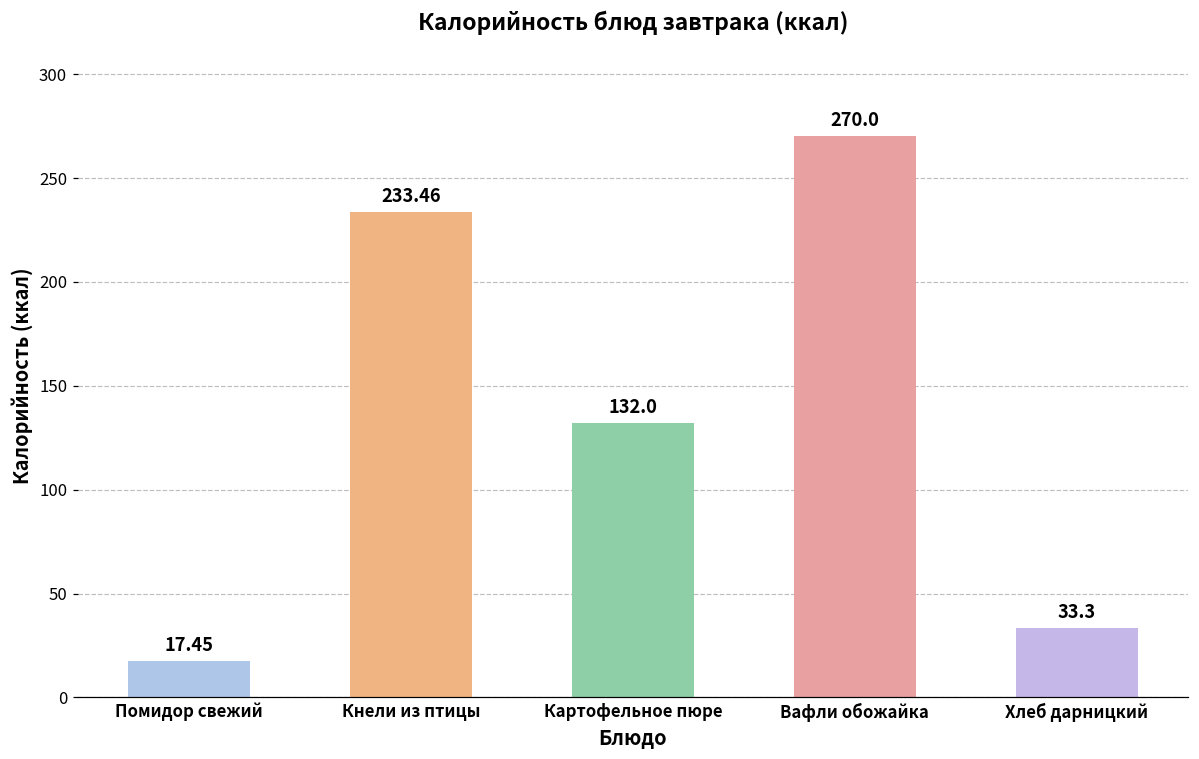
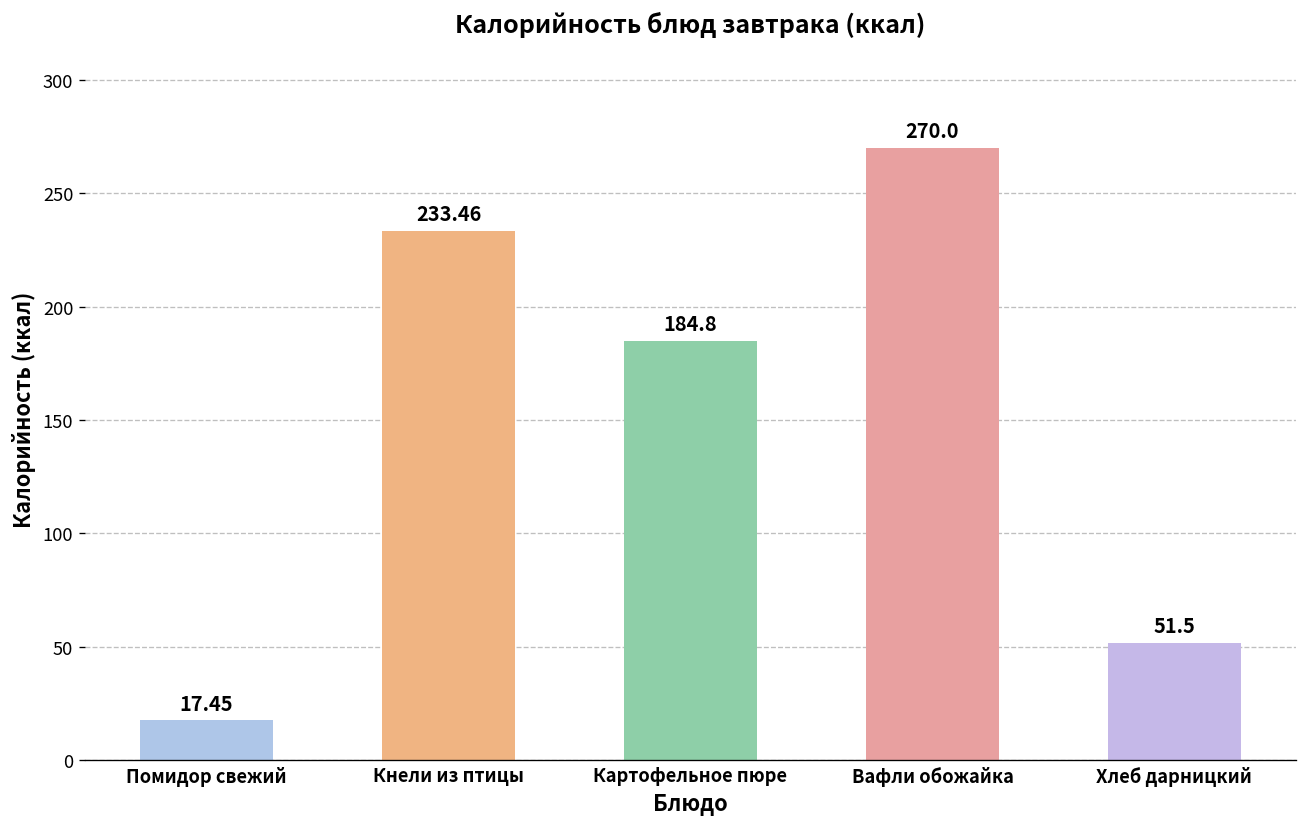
Картофельное пюре: 132.0 -> 184.8
Хлеб дарницкий: 33.3 -> 51.5
